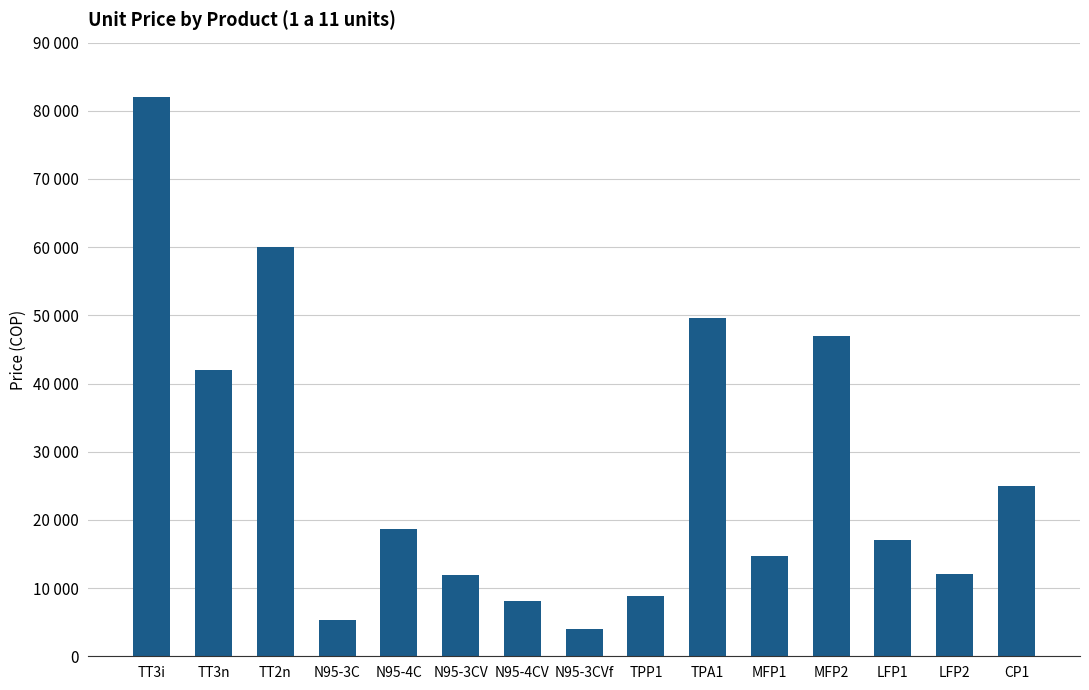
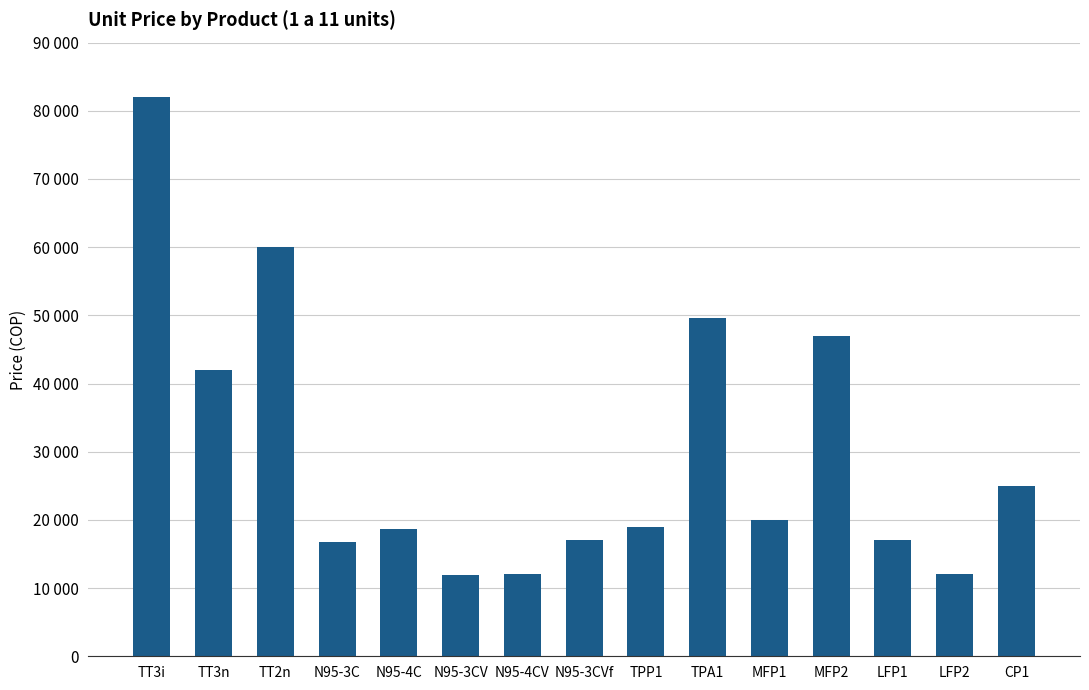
N95-3C: 5000 -> 17000
N95-4CV: 8000 -> 12000
N95-3CVf: 4000 -> 17000
TPP1: 9000 -> 19000
MFP1: 15000 -> 20000
